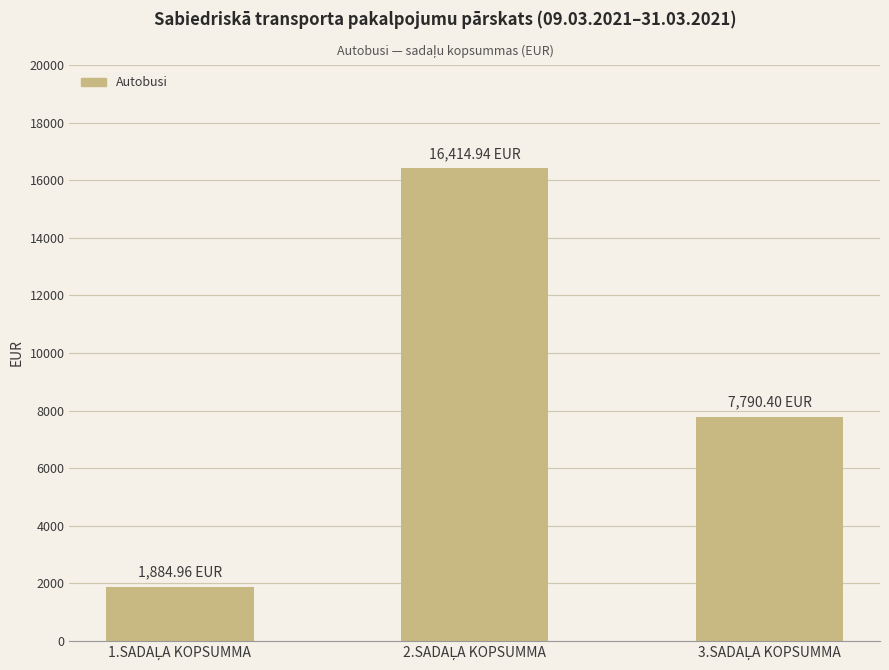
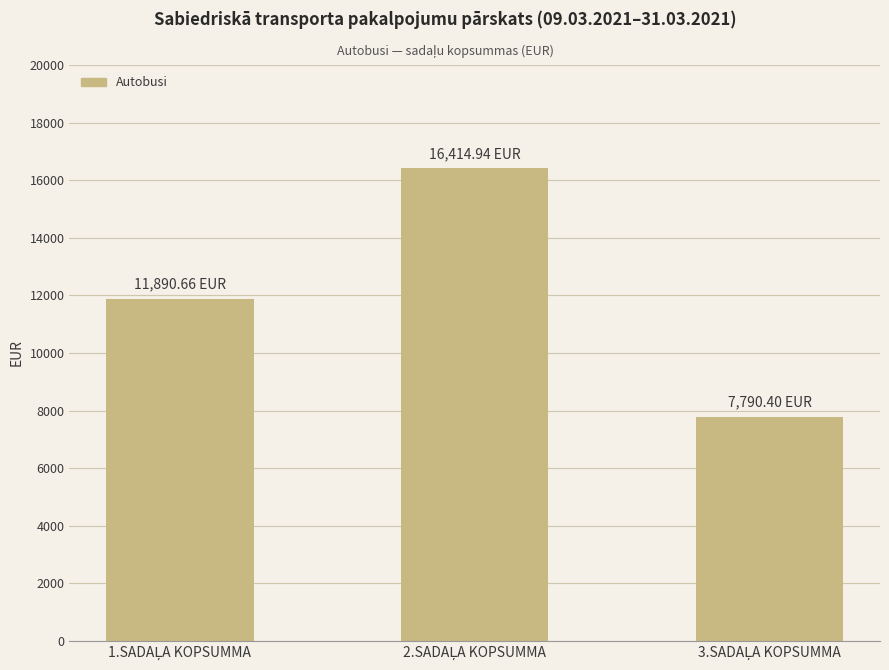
1.SADAĻA KOPSUMMA: 1,884.96 -> 11,890.66
